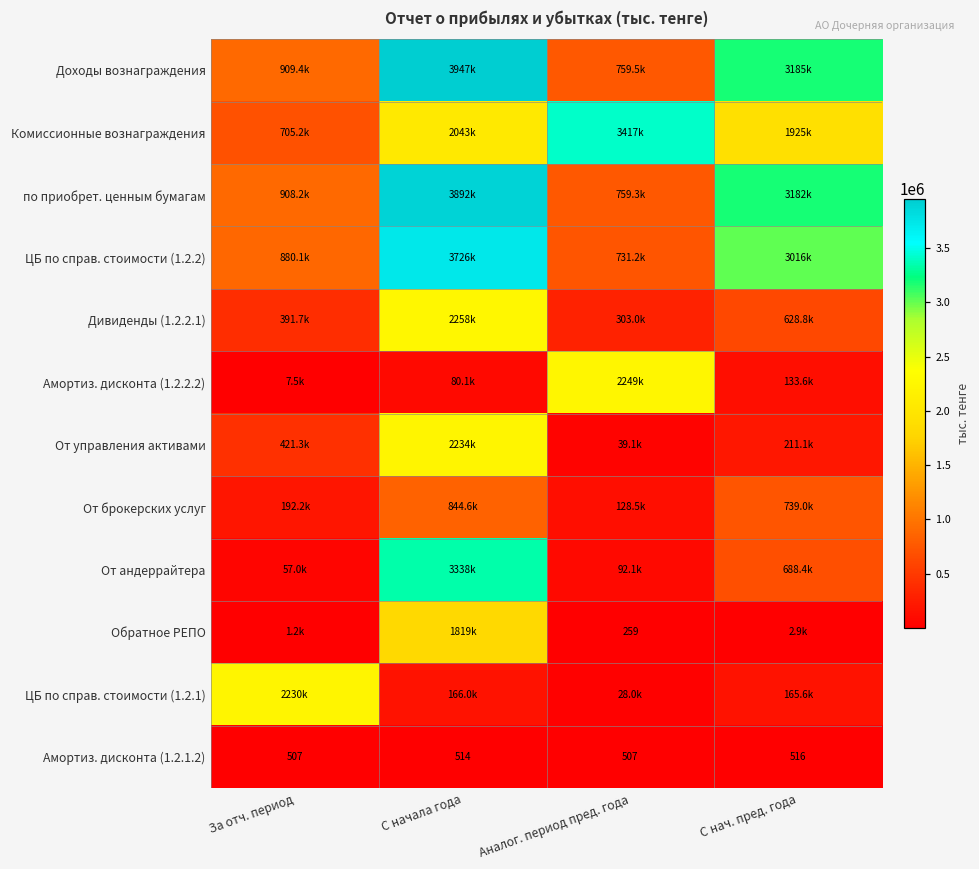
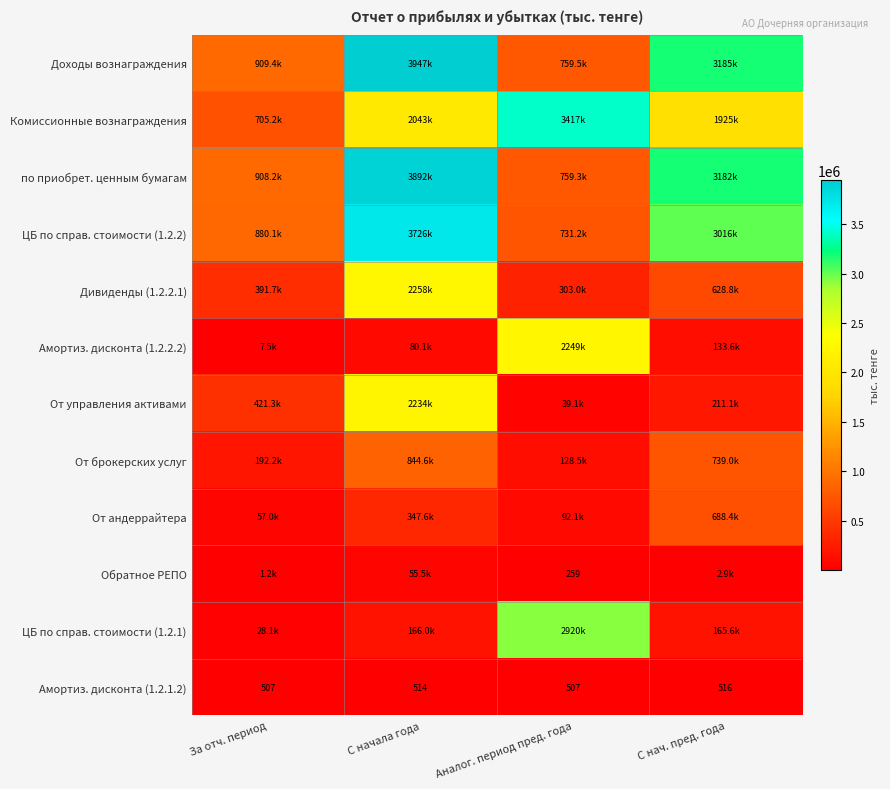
От андеррайтера, С начала года: 3338k -> 347.6k
Обратное РЕПО, С начала года: 1819k -> 55.5k
ЦБ по справ. стоимости (1.2.1), За отч. период: 2230k -> 28.1k
ЦБ по справ. стоимости (1.2.1), Аналог. период пред. года: 28.0k -> 2920k
